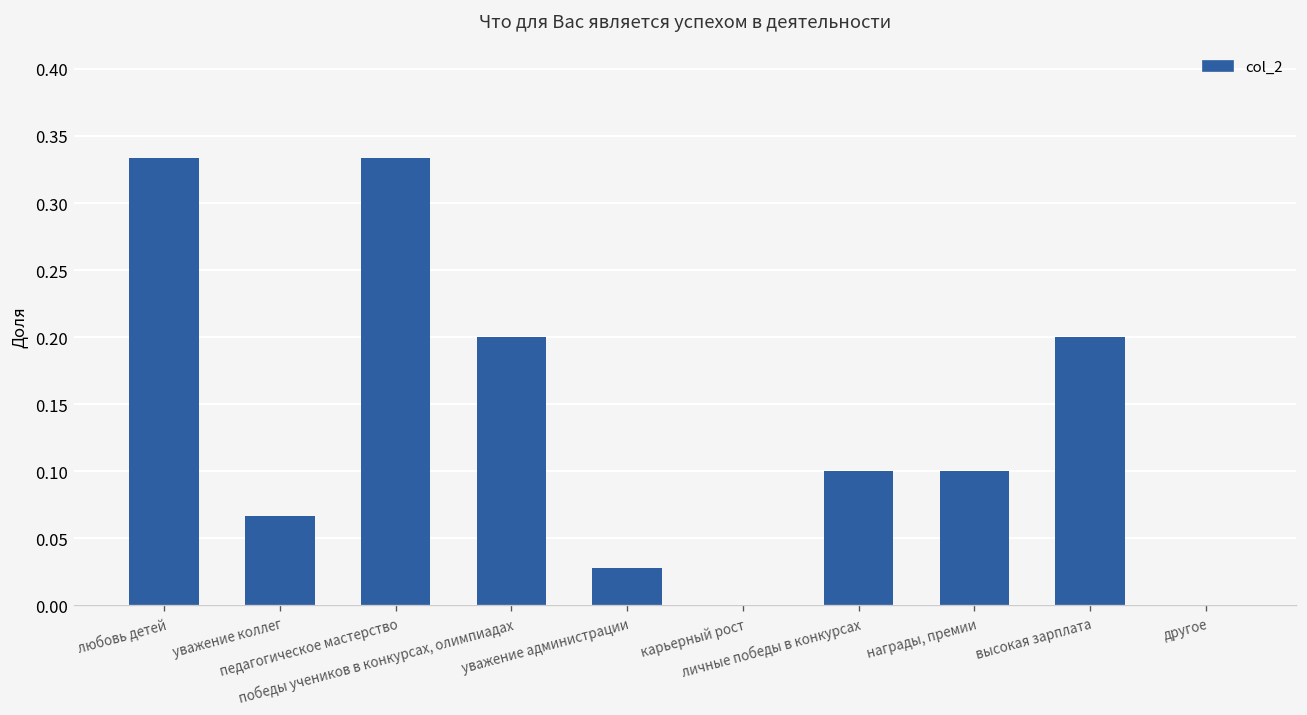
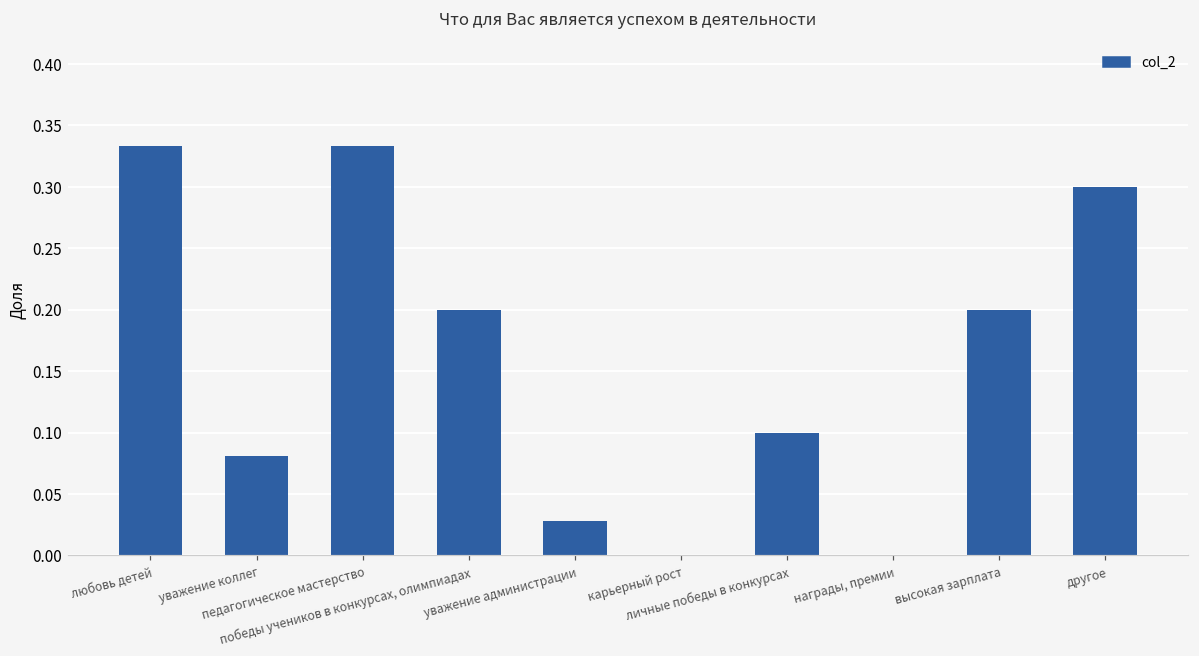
уважение коллег: 0.067 -> 0.081
награды, премии: 0.1 -> 0.0
другое: 0.0 -> 0.3
